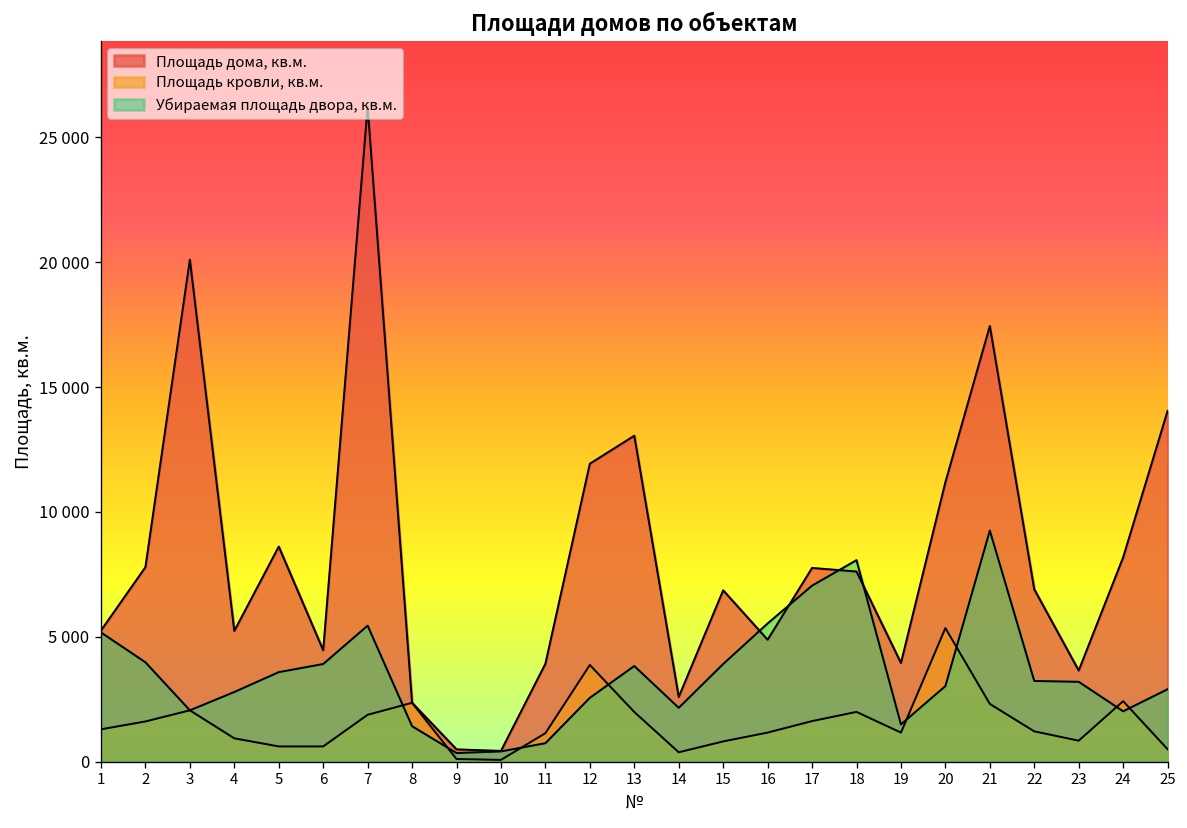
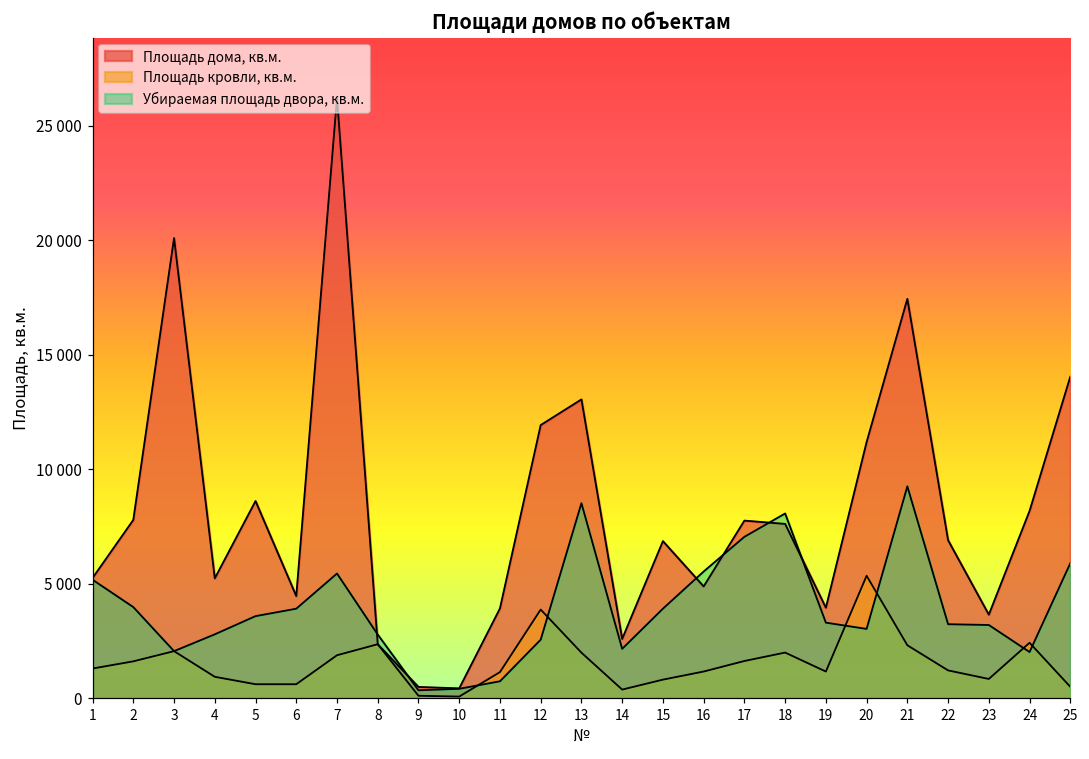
Убираемая площадь двора, кв.м., 8: 1400 -> 2800
Убираемая площадь двора, кв.м., 13: 3800 -> 8500
Убираемая площадь двора, кв.м., 19: 1500 -> 3300
Убираемая площадь двора, кв.м., 25: 2900 -> 5900
